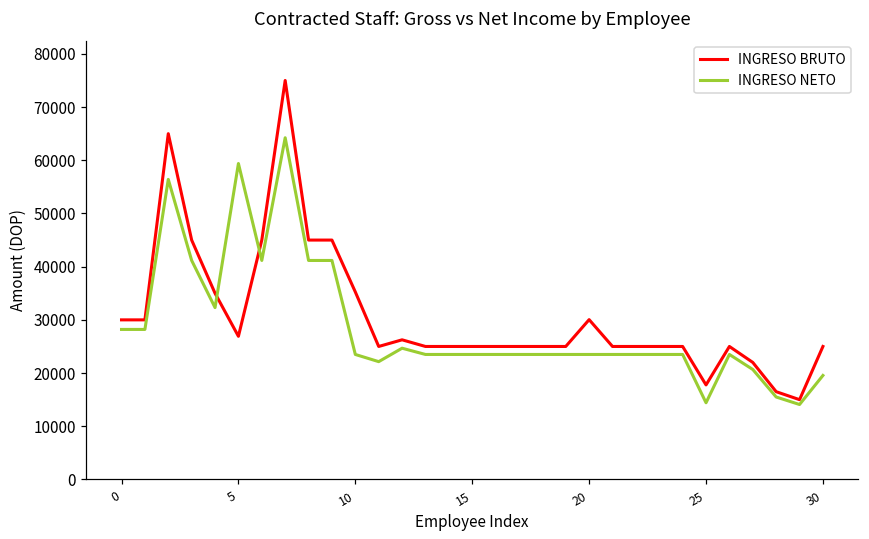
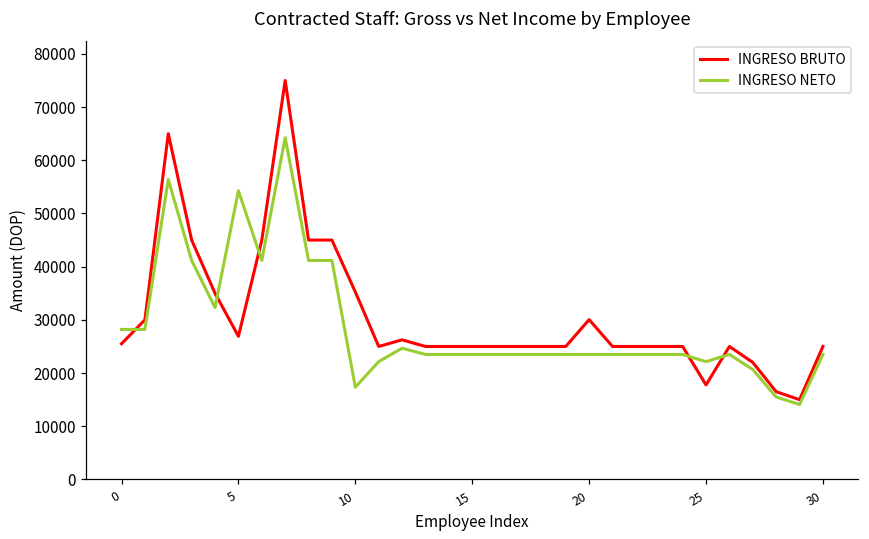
INGRESO BRUTO, 0: 30000 -> 26000
INGRESO NETO, 5: 59000 -> 54000
INGRESO NETO, 10: 23000 -> 17000
INGRESO NETO, 25: 14000 -> 22000
INGRESO NETO, 30: 20000 -> 23000
